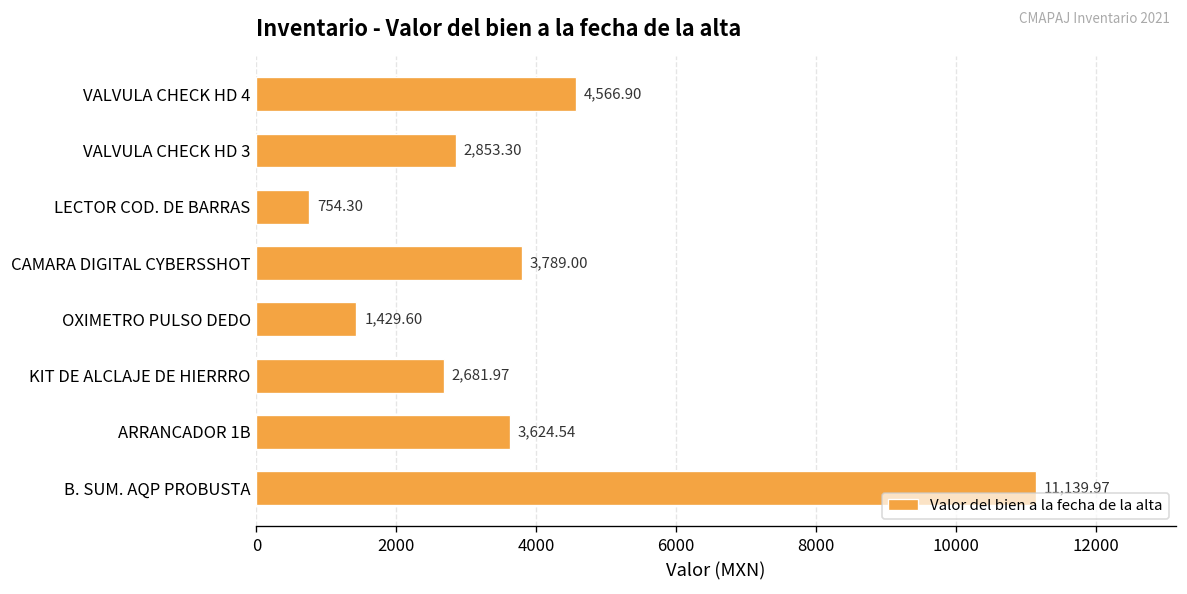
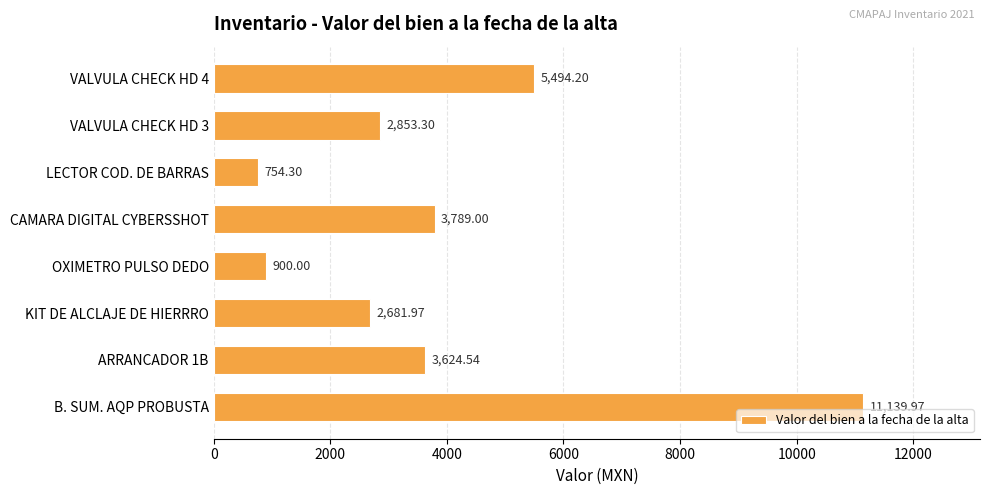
VALVULA CHECK HD 4: 4,566.90 -> 5,494.20
OXIMETRO PULSO DEDO: 1,429.60 -> 900.00
